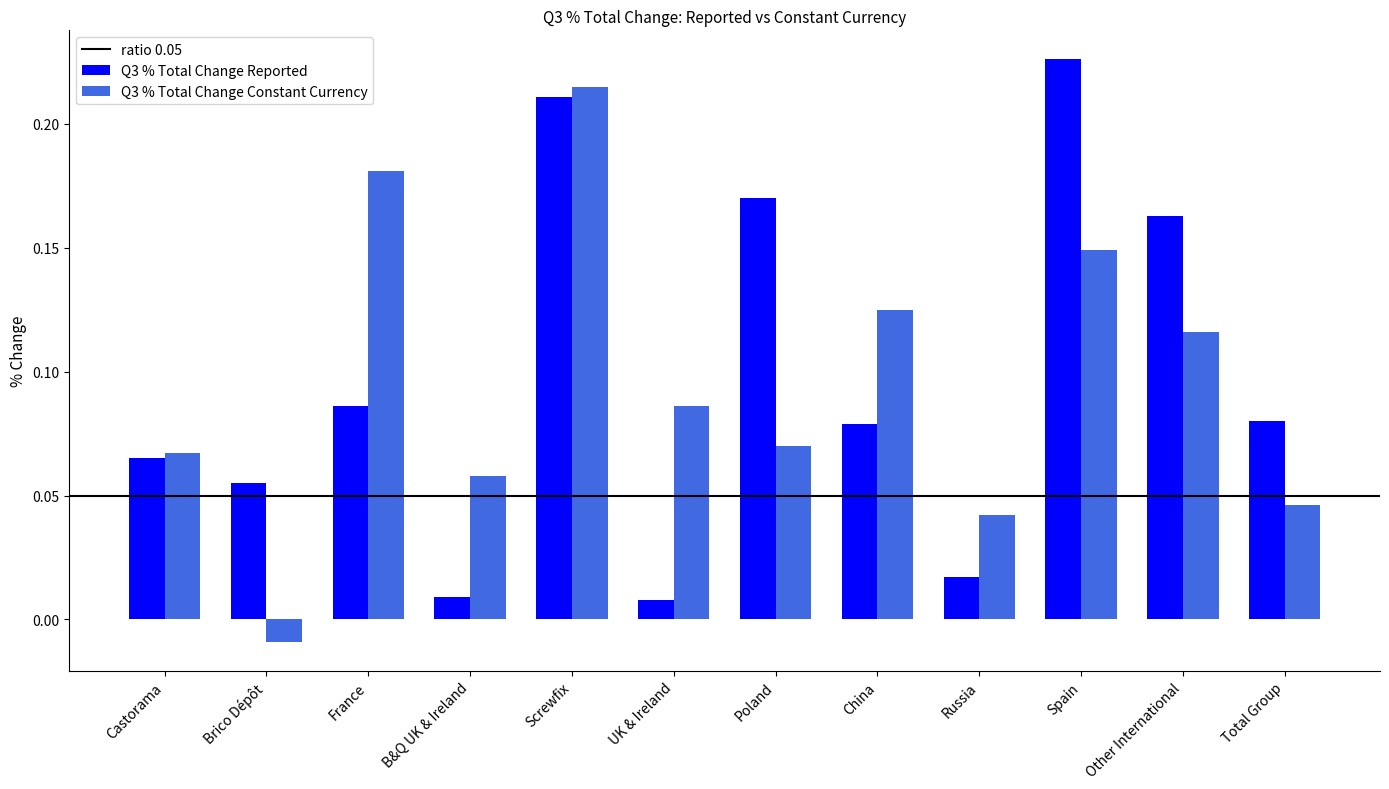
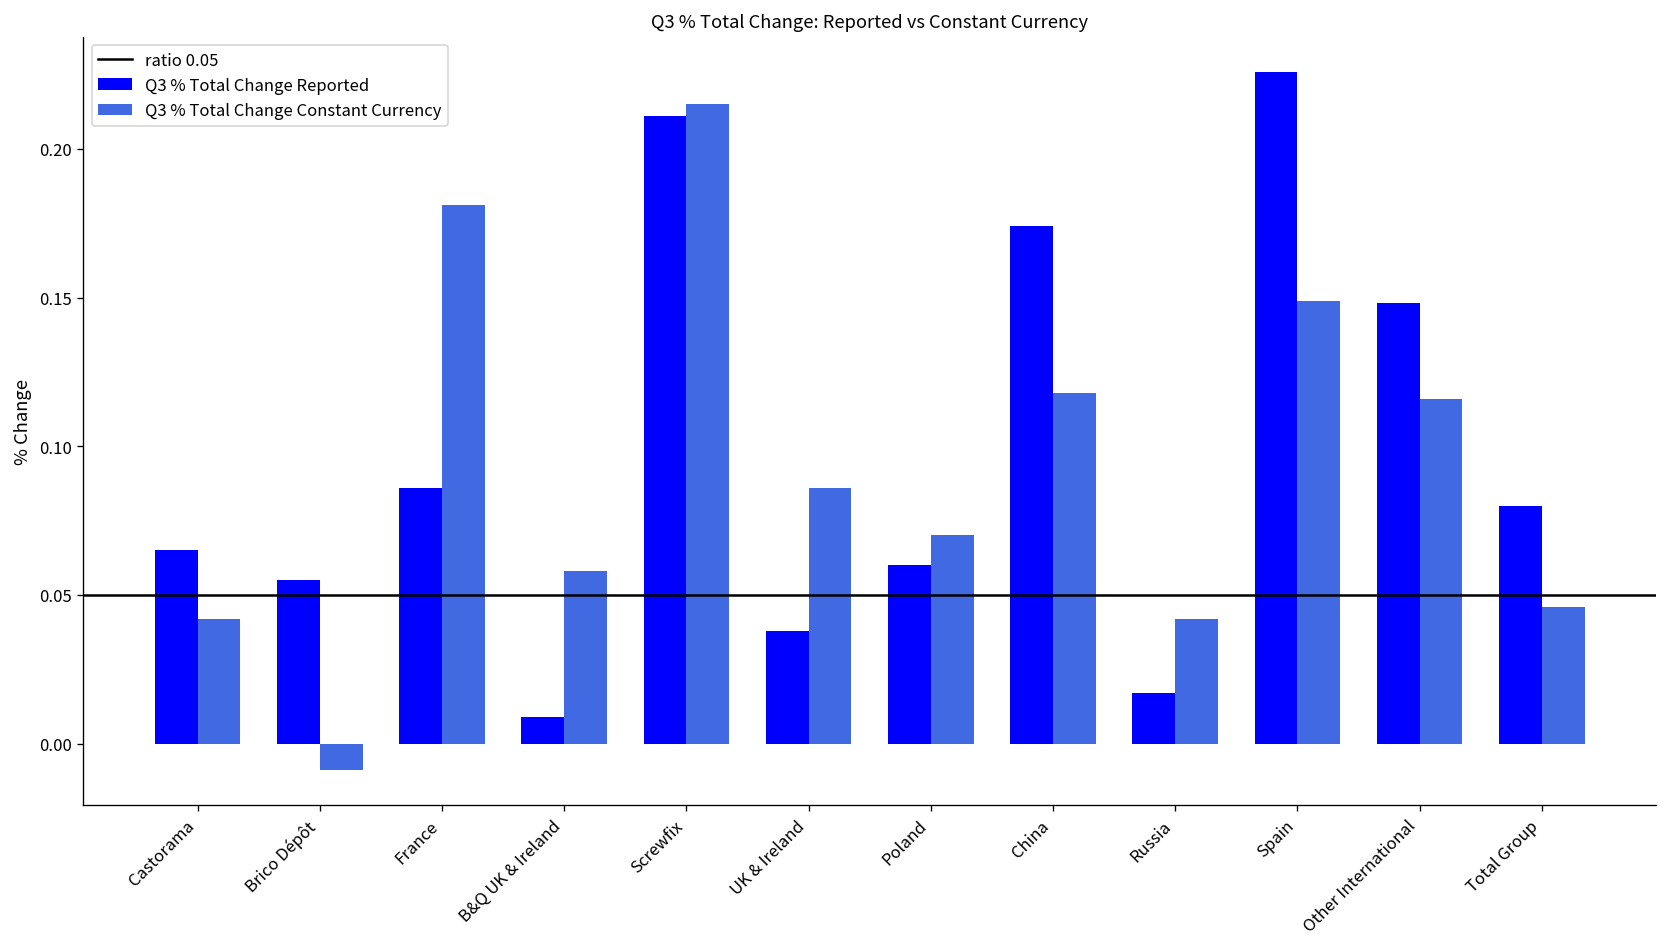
Q3 % Total Change Constant Currency, Castorama: 0.067 -> 0.042
Q3 % Total Change Reported, UK & Ireland: 0.008 -> 0.038
Q3 % Total Change Reported, Poland: 0.17 -> 0.06
Q3 % Total Change Reported, China: 0.079 -> 0.174
Q3 % Total Change Constant Currency, China: 0.125 -> 0.118
Q3 % Total Change Reported, Other International: 0.163 -> 0.148
